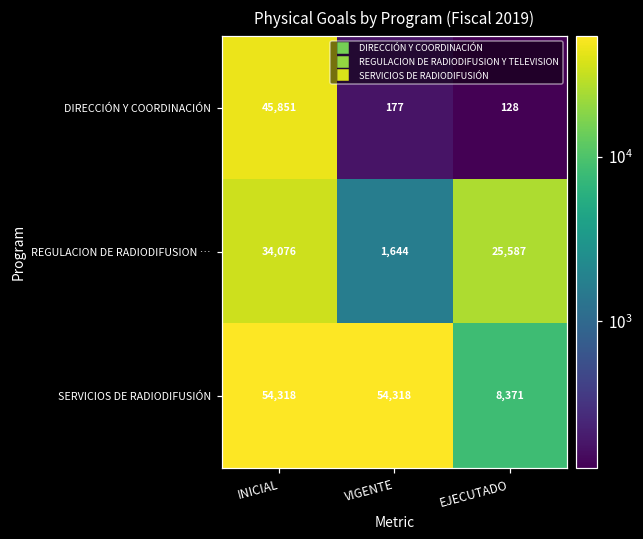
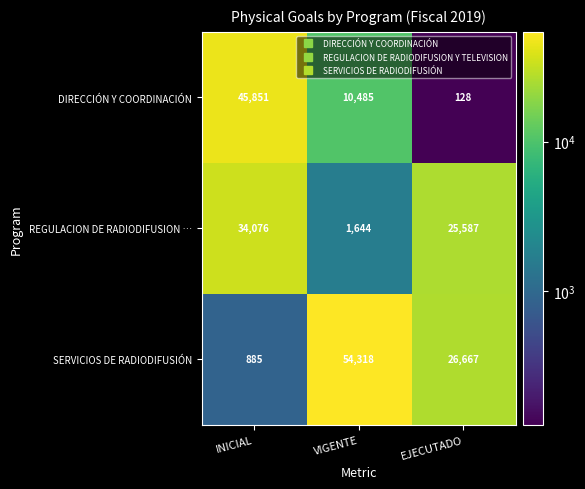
DIRECCIÓN Y COORDINACIÓN, VIGENTE: 177 -> 10,485
SERVICIOS DE RADIODIFUSIÓN, INICIAL: 54,318 -> 885
SERVICIOS DE RADIODIFUSIÓN, EJECUTADO: 8,371 -> 26,667
